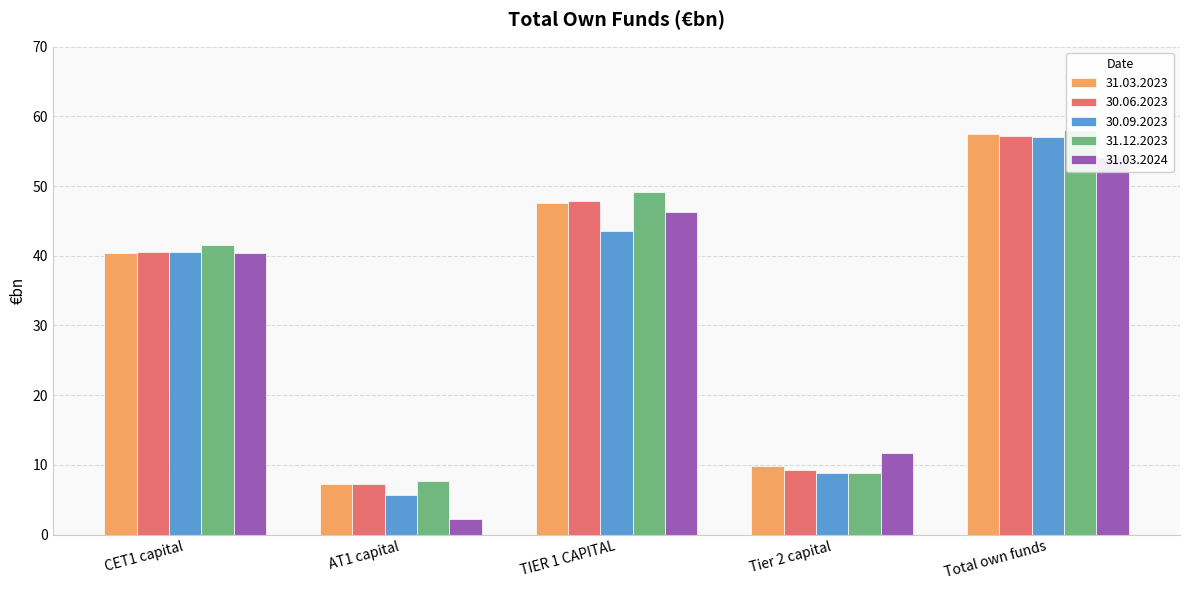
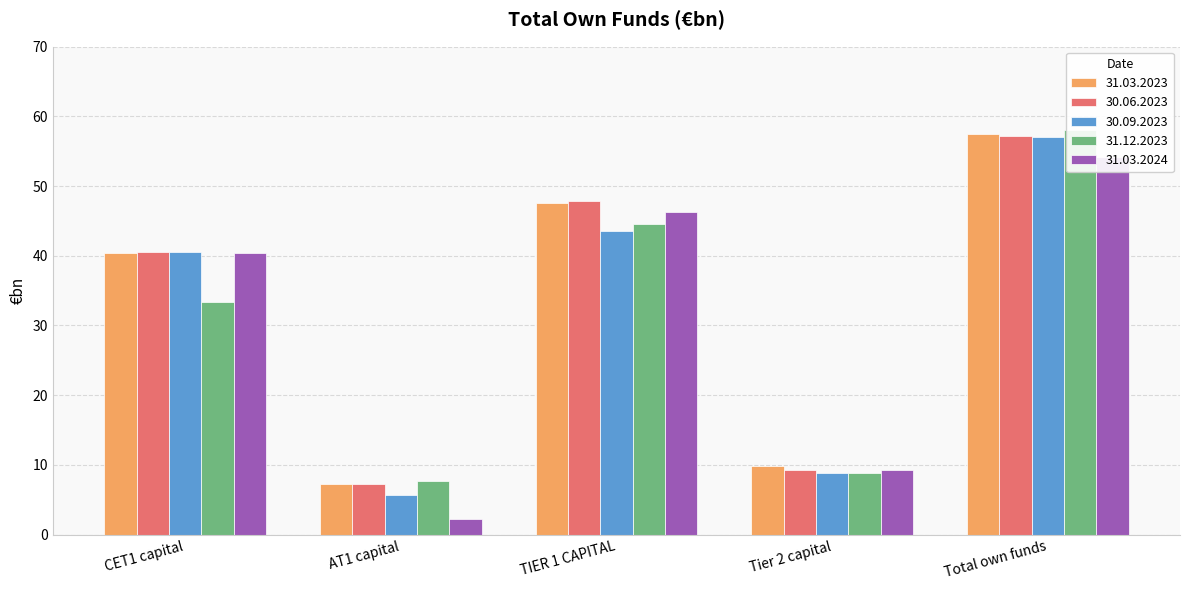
31.12.2023, CET1 capital: 42 -> 33
31.12.2023, TIER 1 CAPITAL: 49 -> 45
31.03.2024, Tier 2 capital: 12 -> 9
